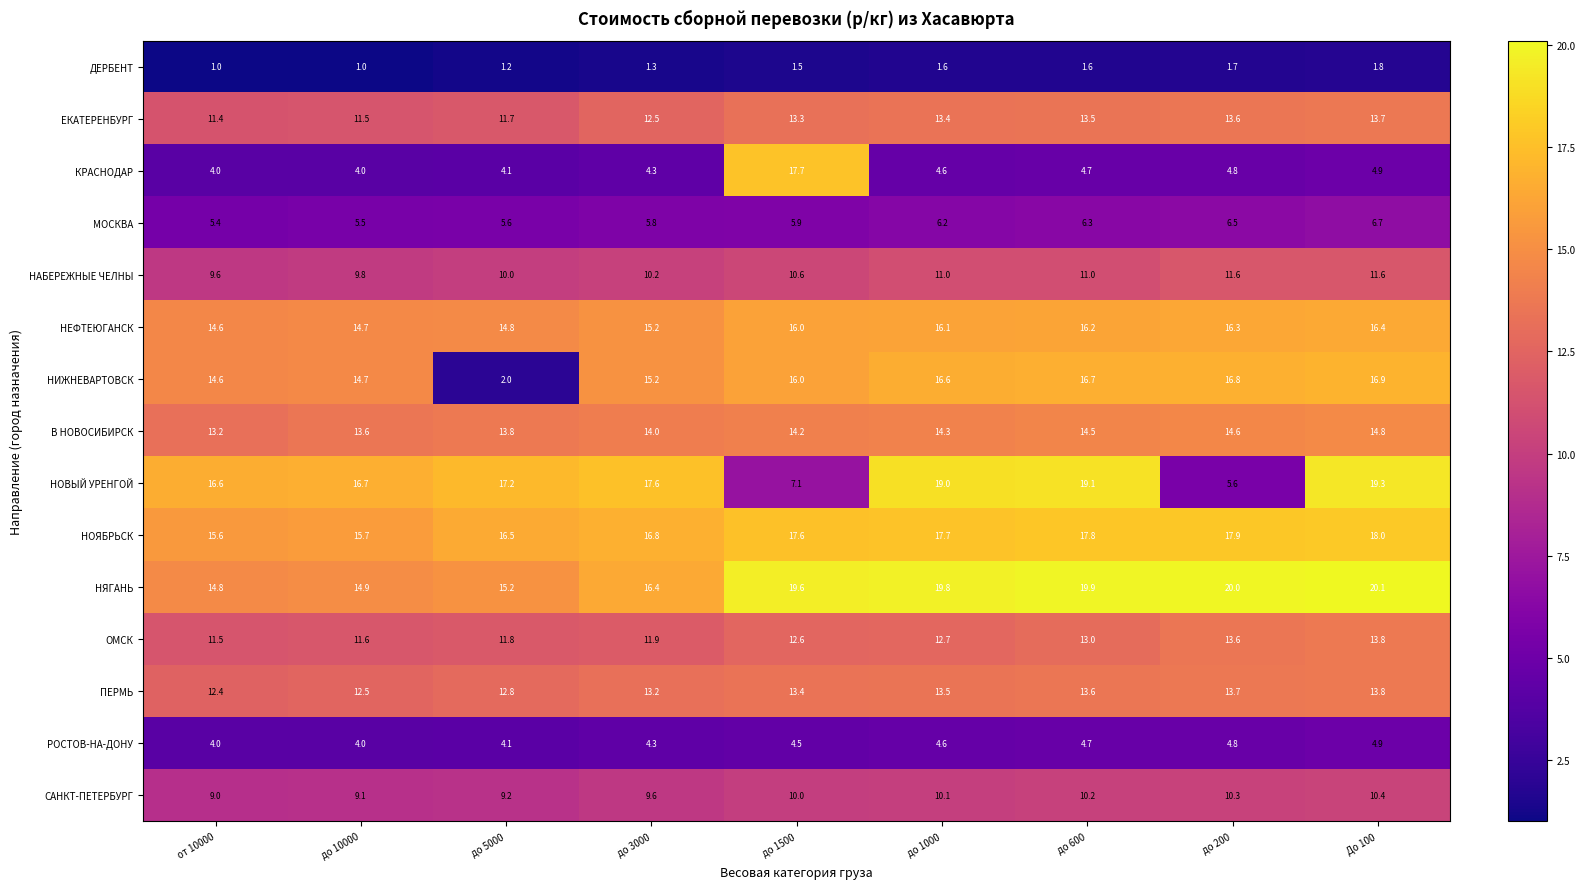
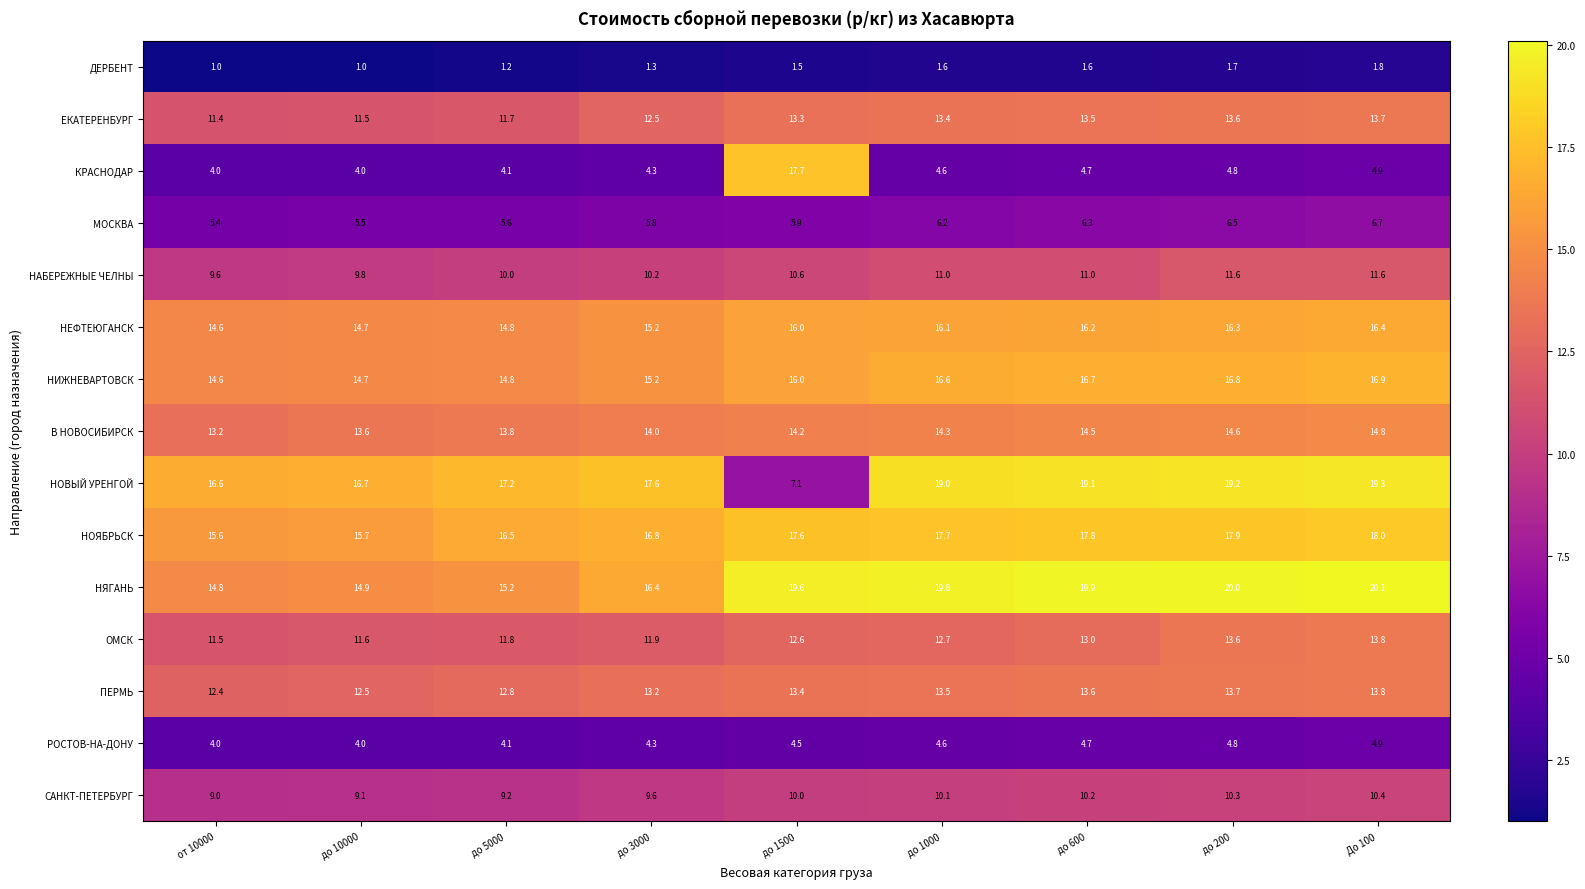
НИЖНЕВАРТОВСК, до 5000: 2.0 -> 14.8
НОВЫЙ УРЕНГОЙ, до 200: 5.6 -> 19.2
